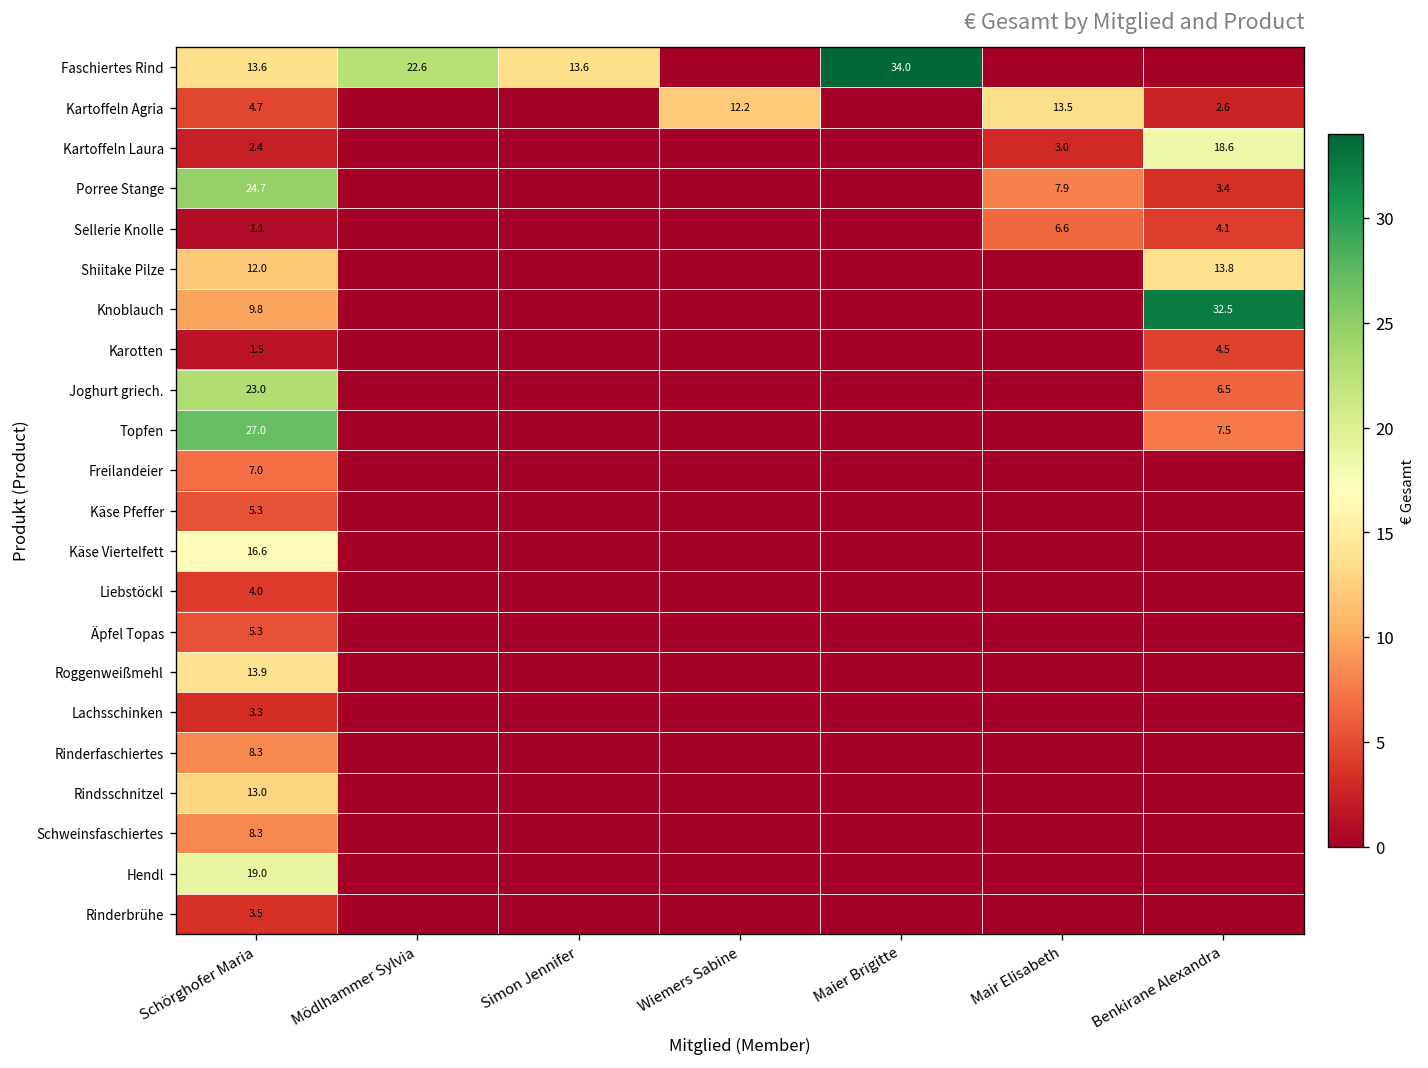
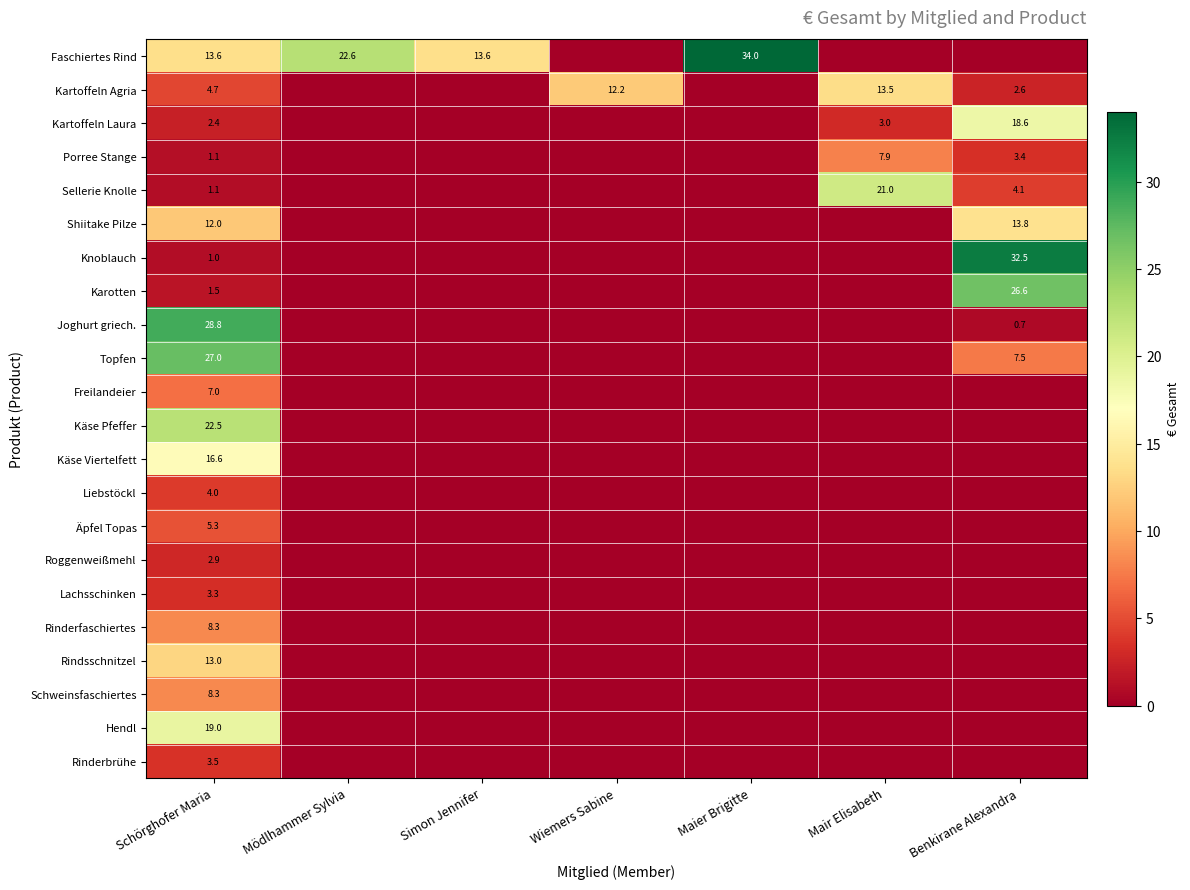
Porree Stange, Schörghofer Maria: 24.7 -> 1.1
Sellerie Knolle, Mair Elisabeth: 6.6 -> 21.0
Knoblauch, Schörghofer Maria: 9.8 -> 1.0
Karotten, Benkirane Alexandra: 4.5 -> 26.6
Joghurt griech., Schörghofer Maria: 23.0 -> 28.8
Joghurt griech., Benkirane Alexandra: 6.5 -> 0.7
Käse Pfeffer, Schörghofer Maria: 5.3 -> 22.5
Roggenweißmehl, Schörghofer Maria: 13.9 -> 2.9
